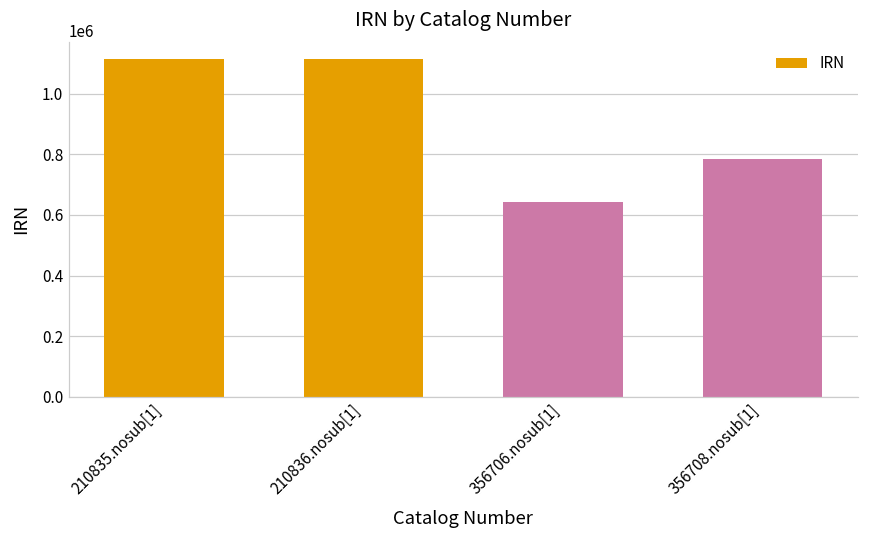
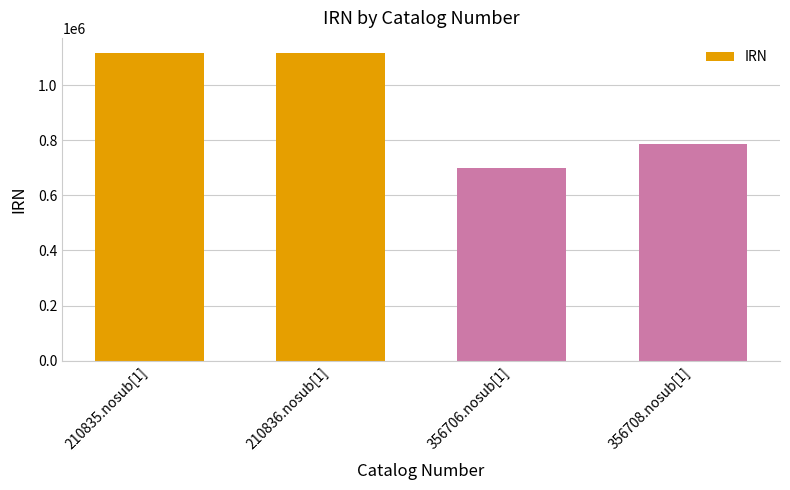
356706.nosub[1]: 640000 -> 700000
